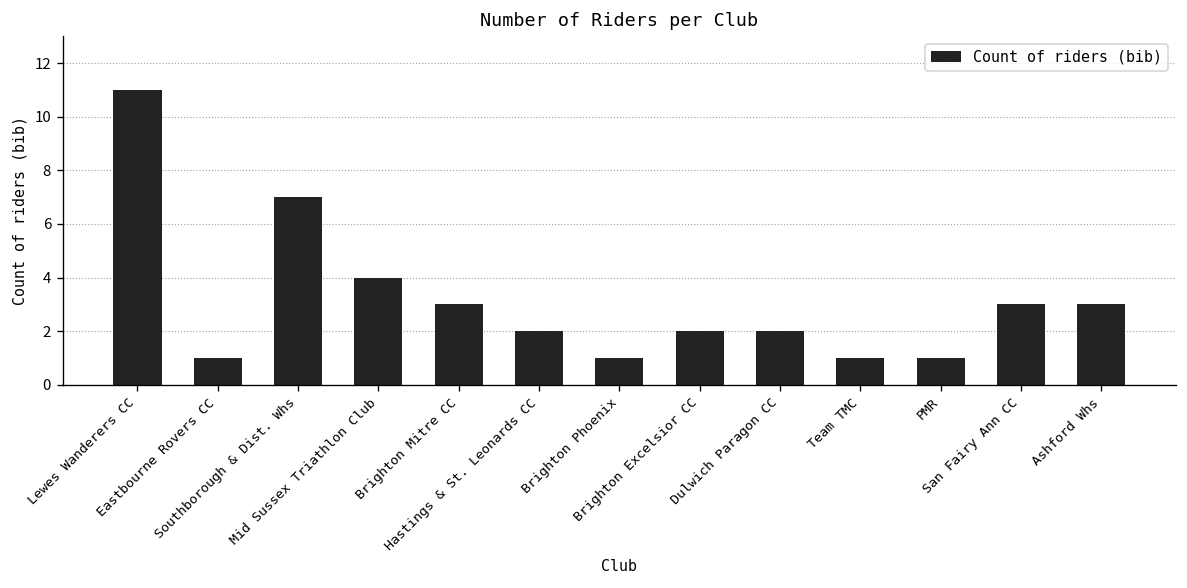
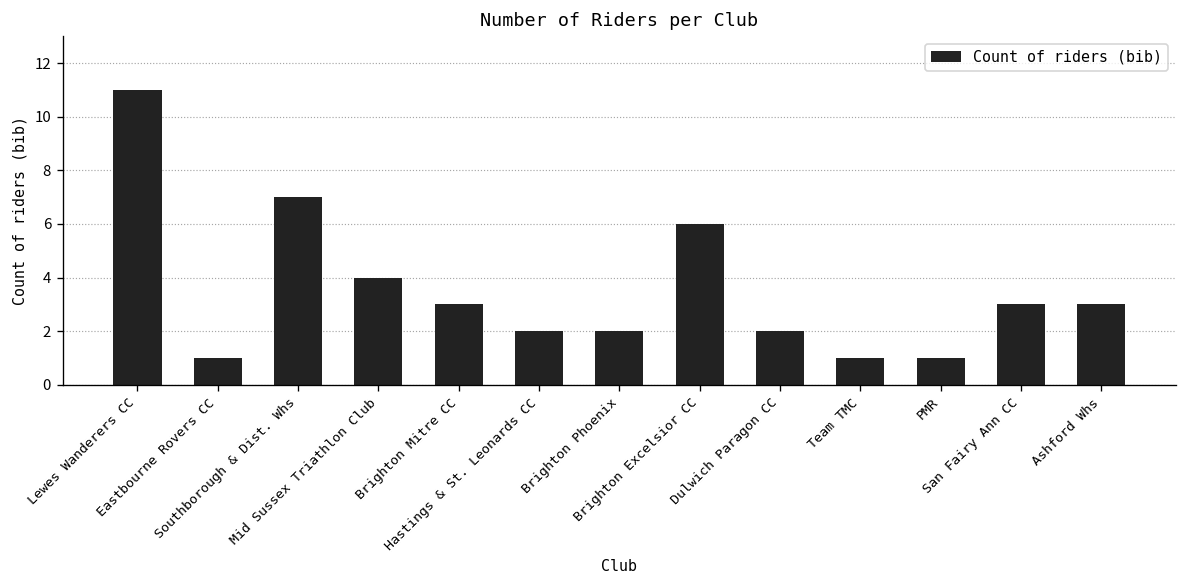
Brighton Phoenix: 1 -> 2
Brighton Excelsior CC: 2 -> 6
